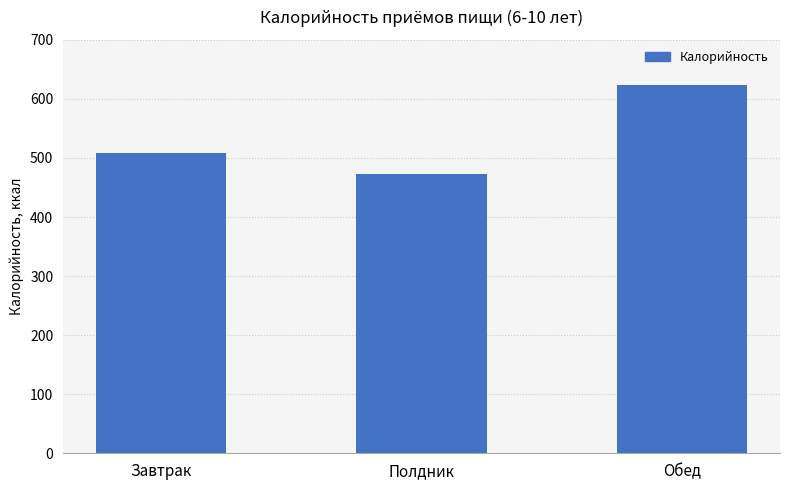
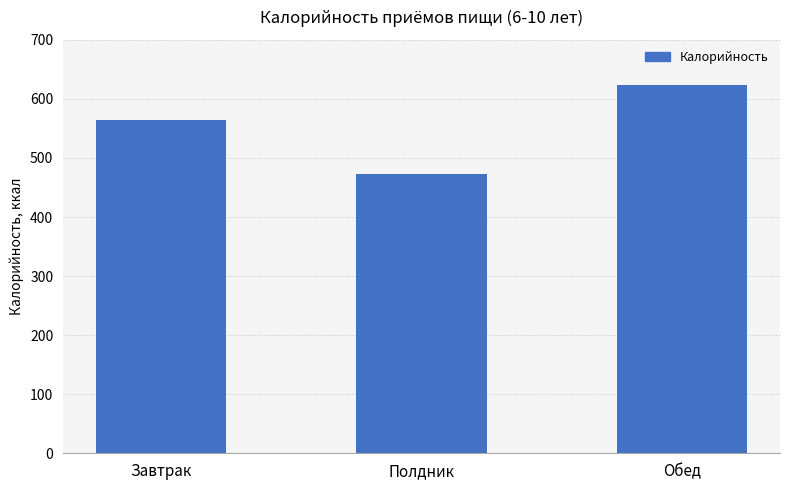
Завтрак: 510 -> 560
